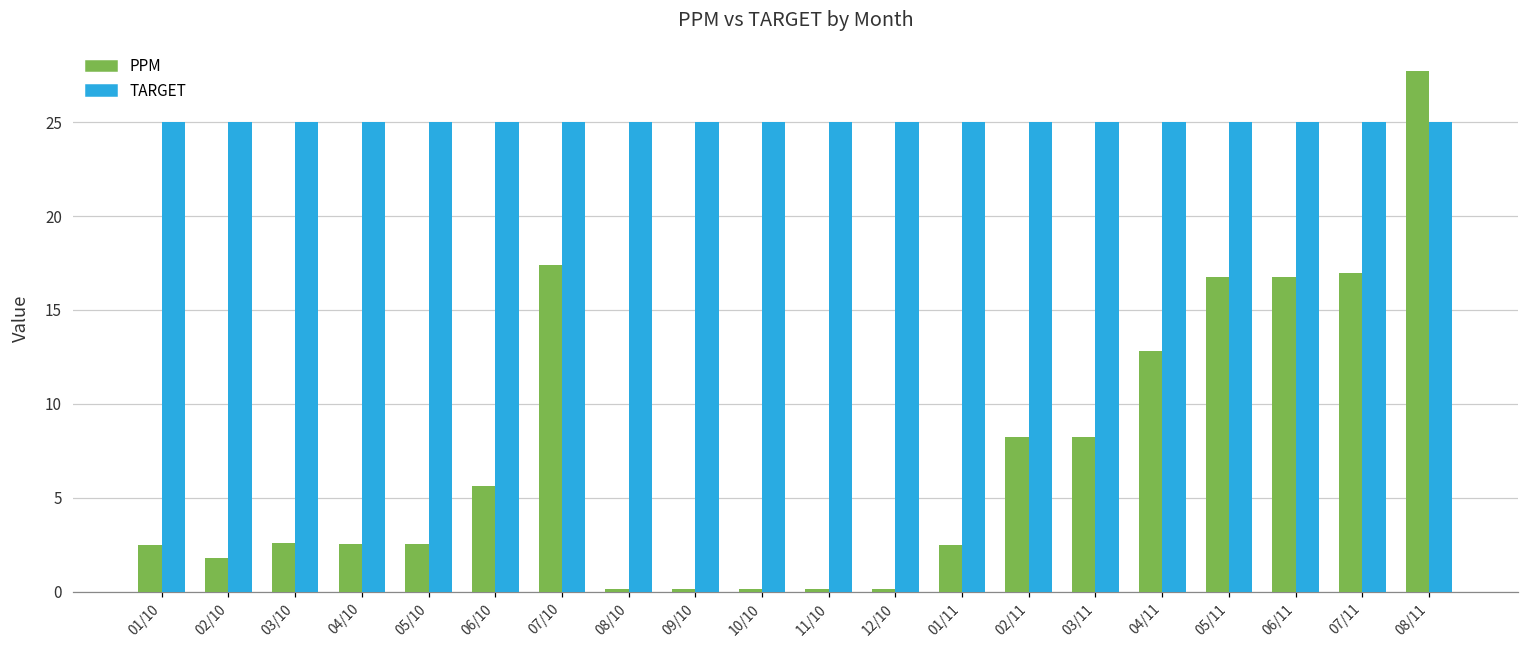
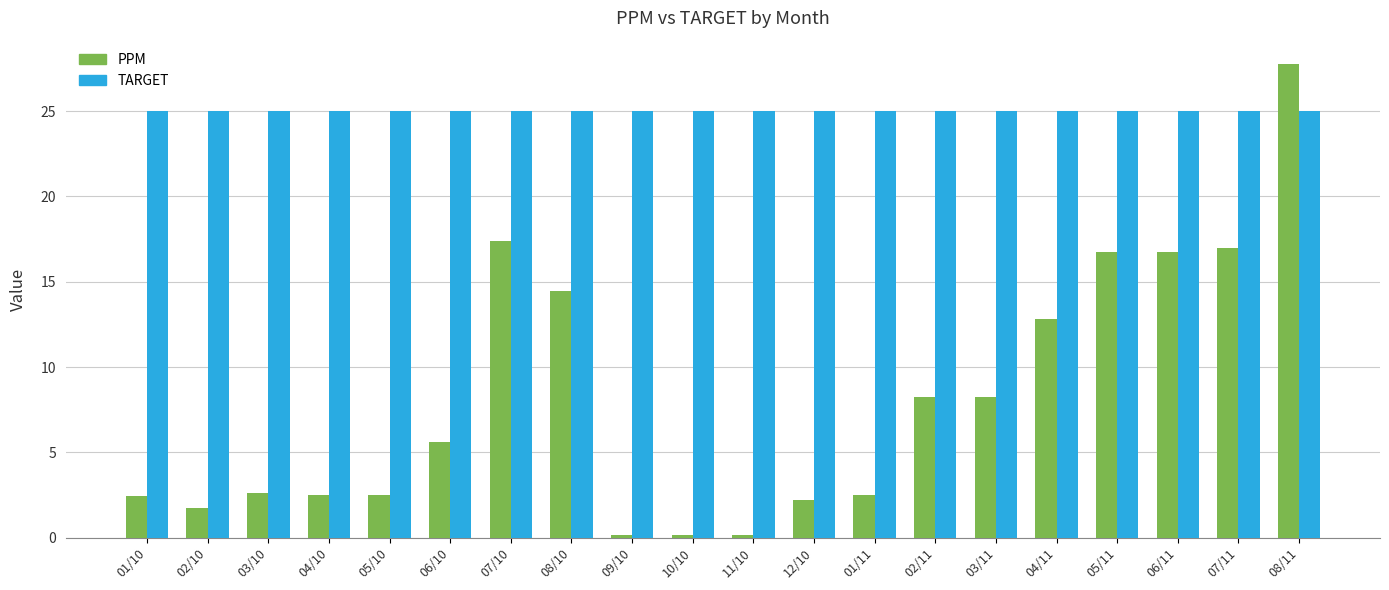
PPM, 08/10: 0.1 -> 14.5
PPM, 12/10: 0.1 -> 2.2
